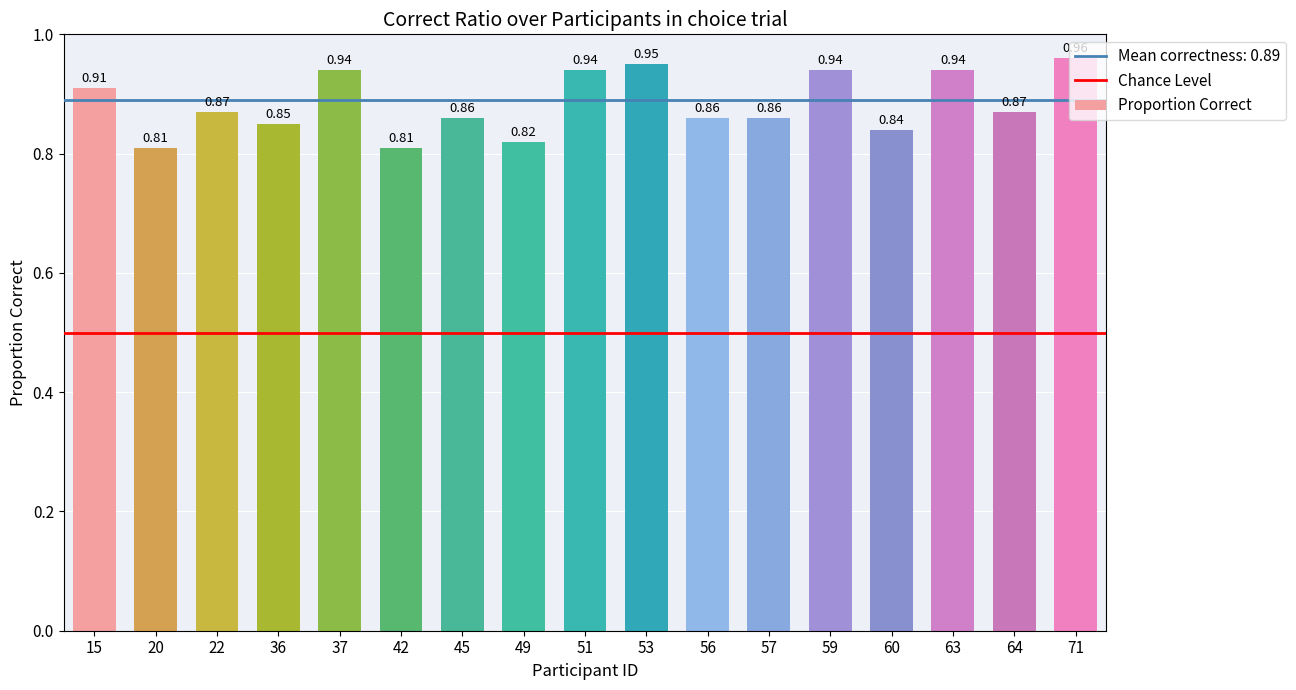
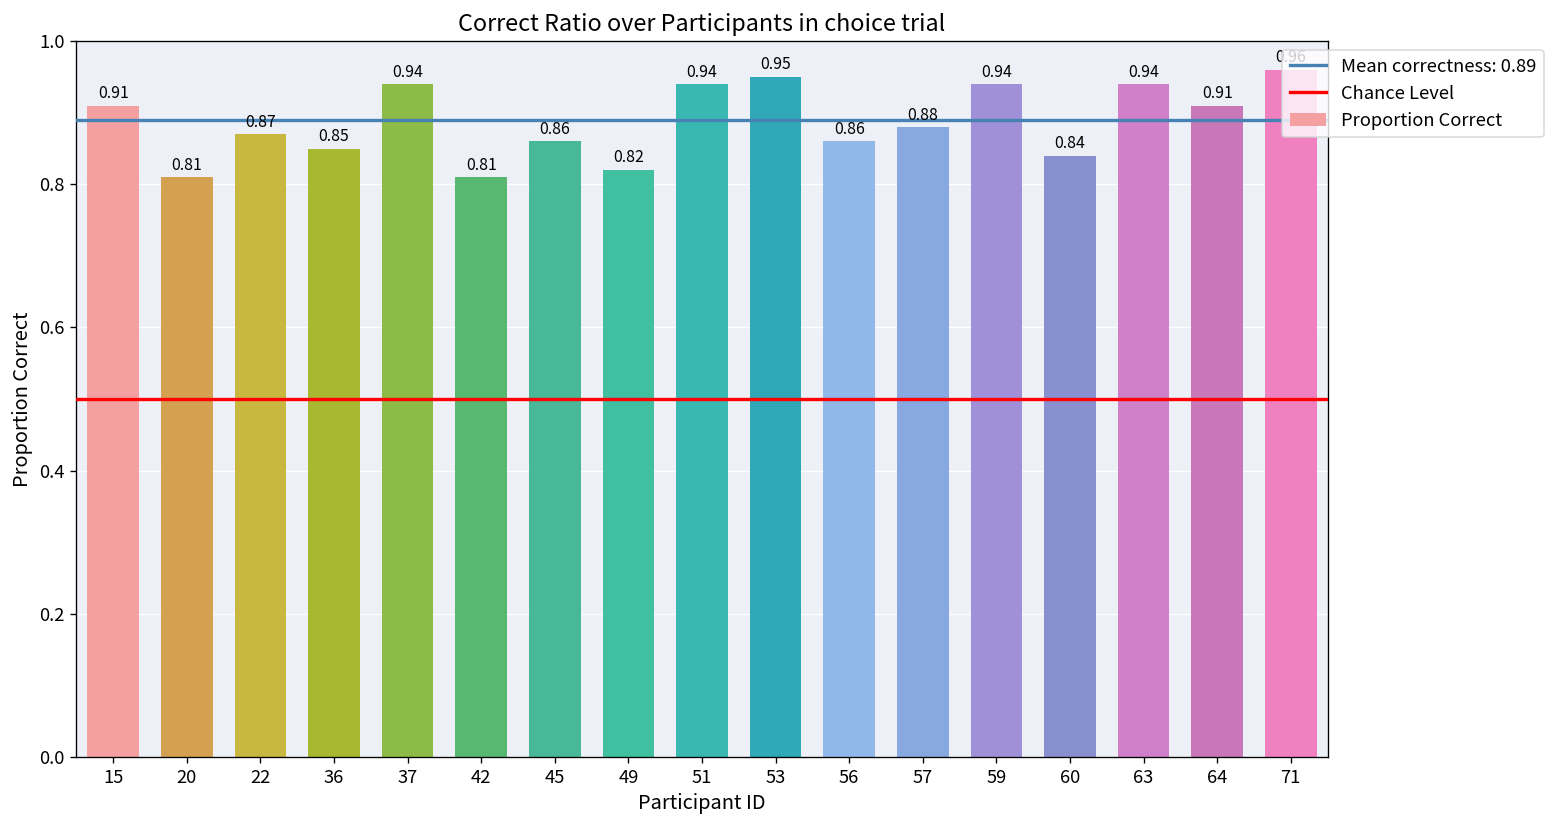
57: 0.86 -> 0.88
64: 0.87 -> 0.91
